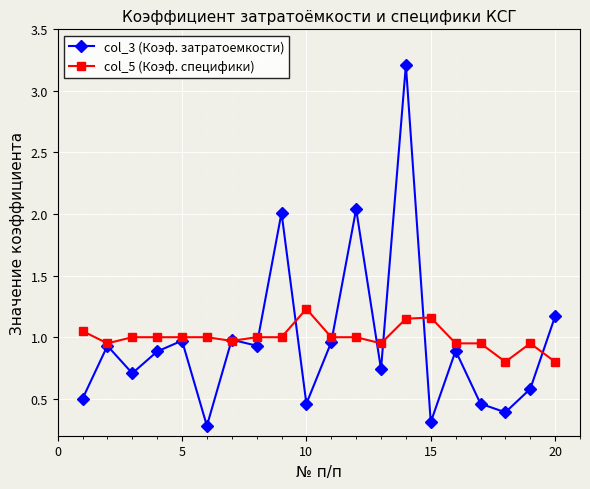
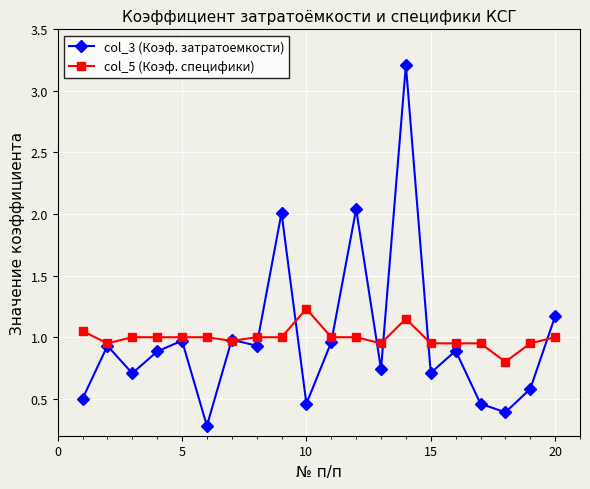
col_3 (Коэф. затратоемкости), 15: 0.31 -> 0.71
col_5 (Коэф. специфики), 15: 1.16 -> 0.95
col_5 (Коэф. специфики), 20: 0.8 -> 1.0
